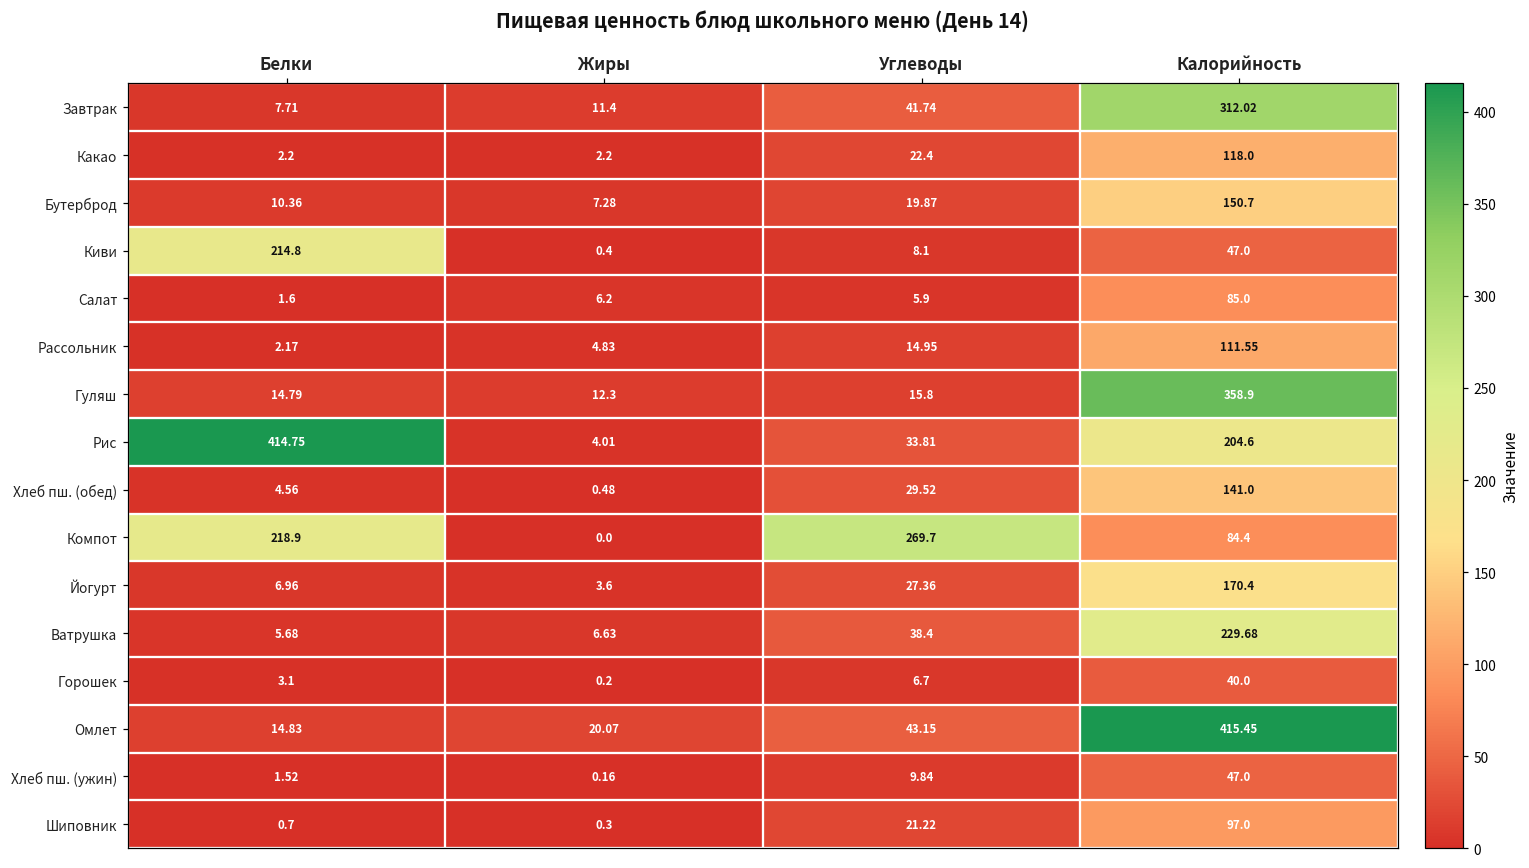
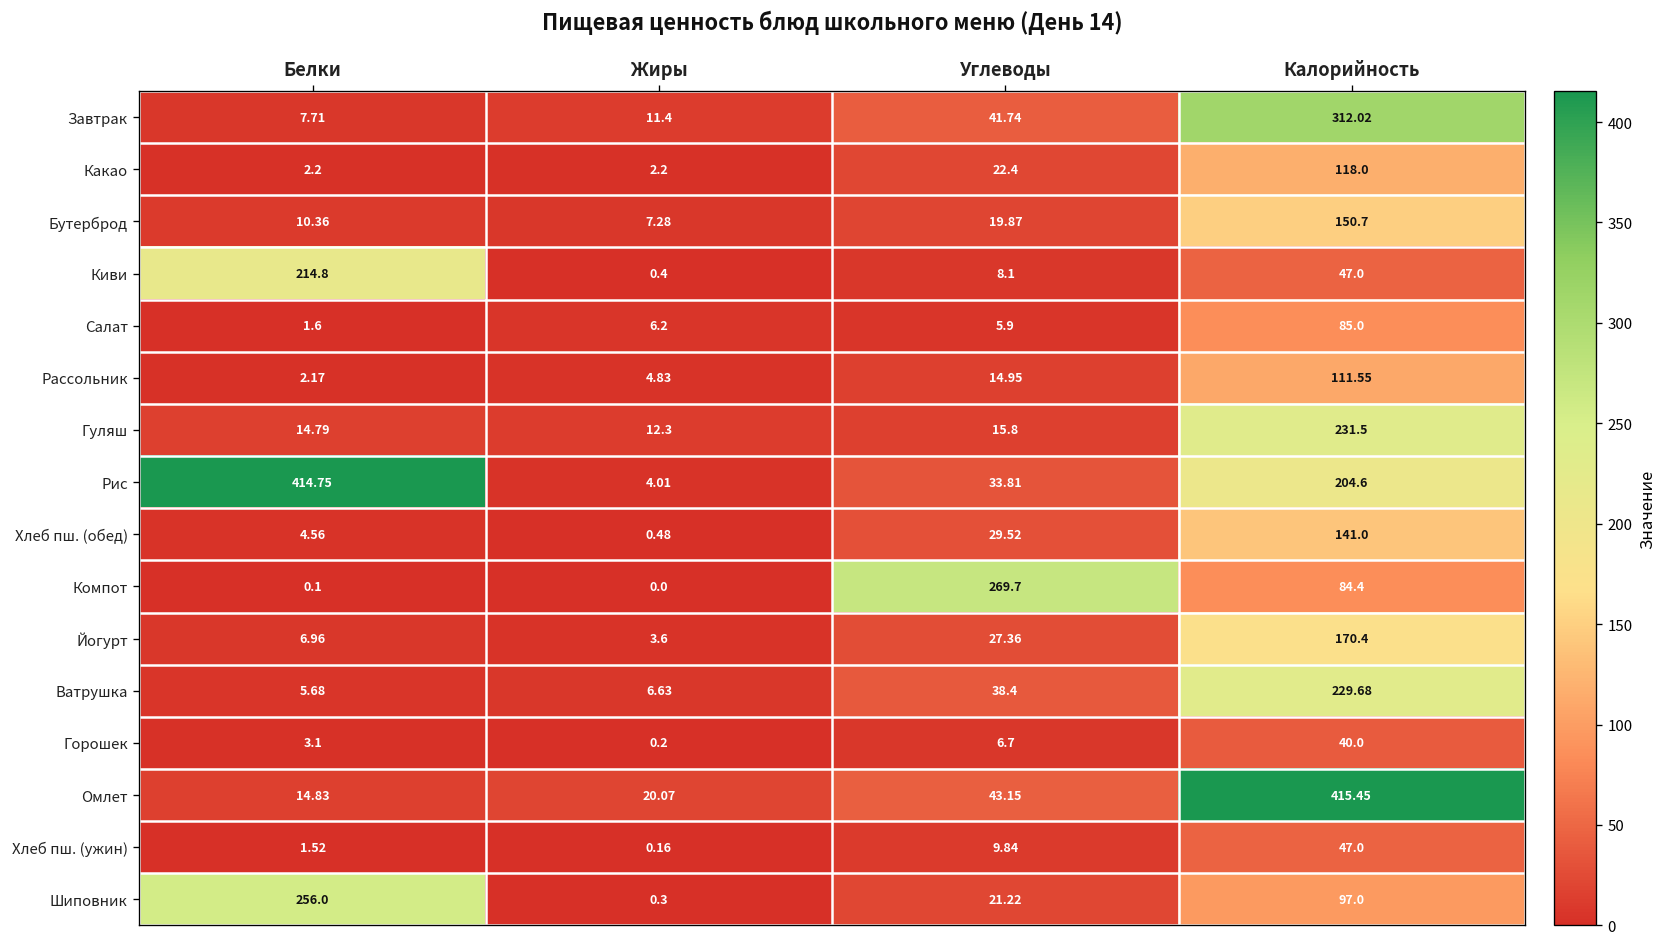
Гуляш, Калорийность: 358.9 -> 231.5
Компот, Белки: 218.9 -> 0.1
Шиповник, Белки: 0.7 -> 256.0
